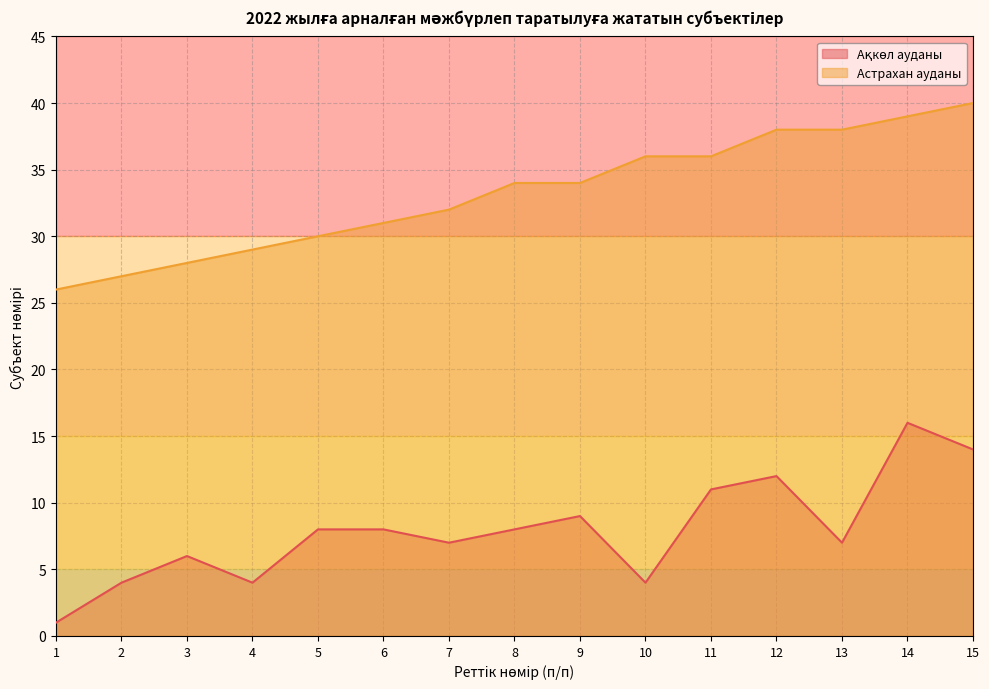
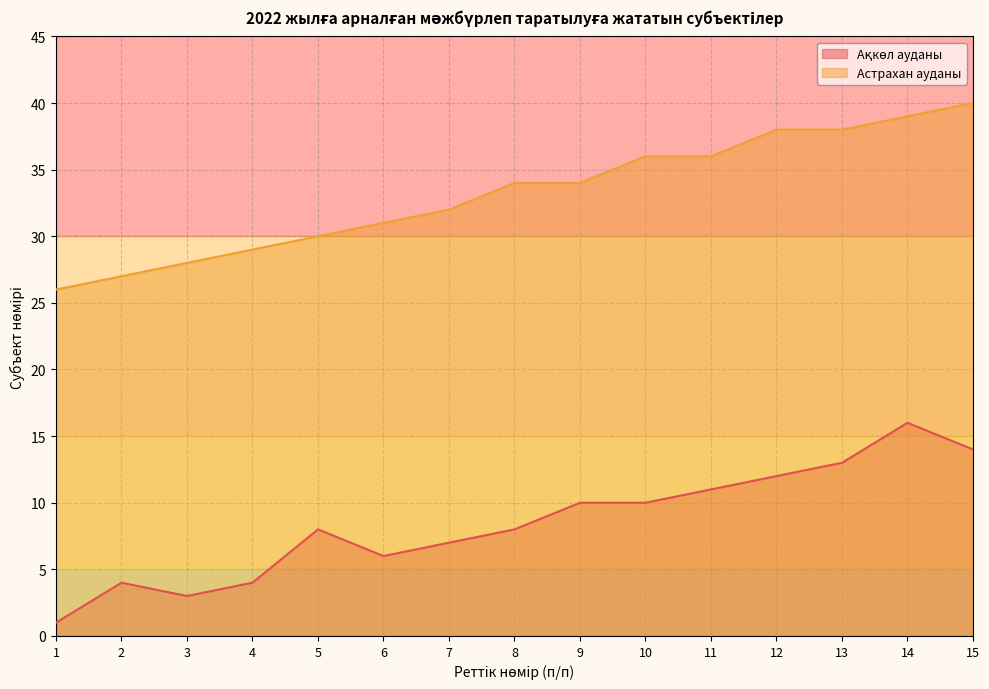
Ақкөл ауданы, 3: 6 -> 3
Ақкөл ауданы, 6: 8 -> 6
Ақкөл ауданы, 9: 9 -> 10
Ақкөл ауданы, 10: 4 -> 10
Ақкөл ауданы, 13: 7 -> 13
